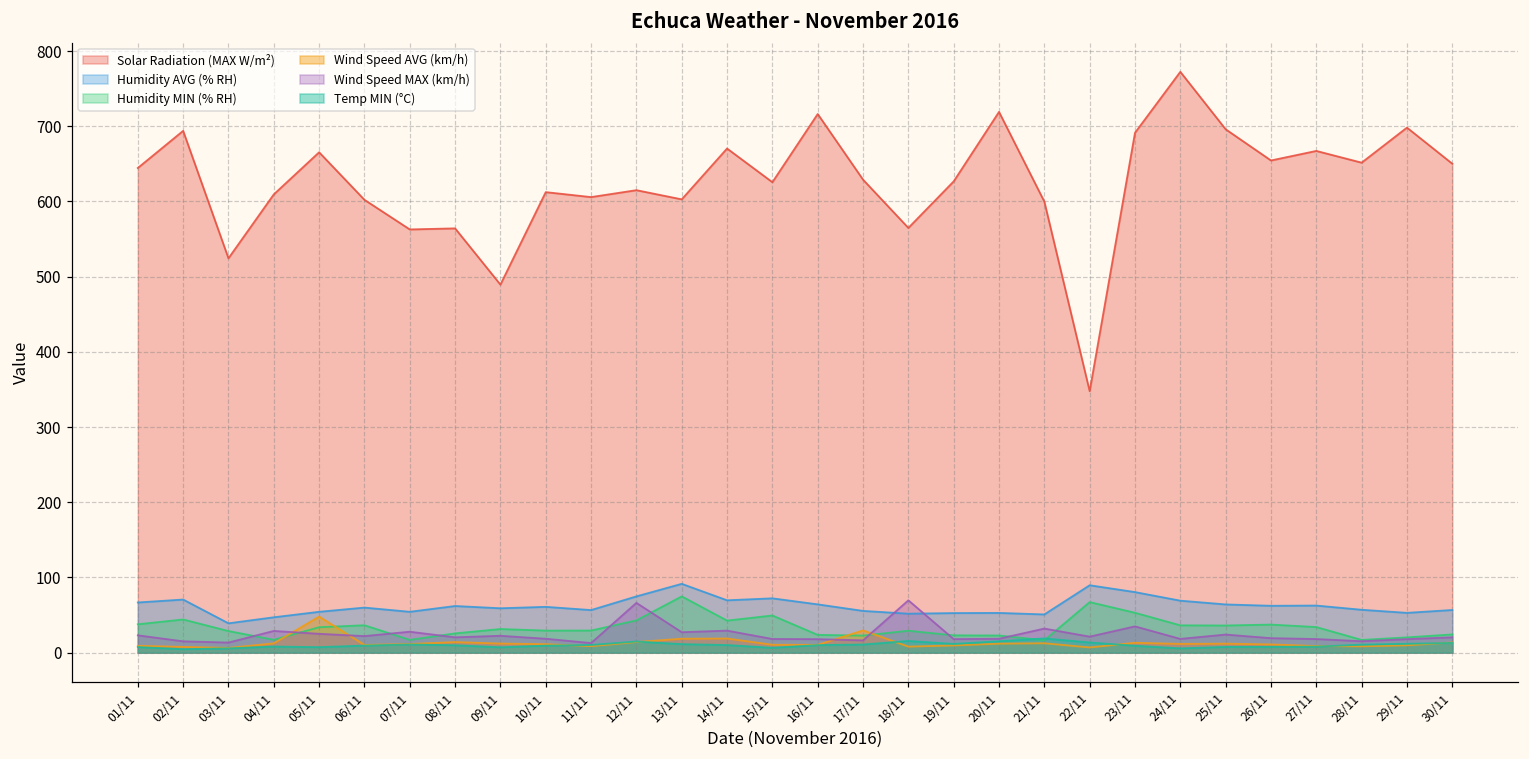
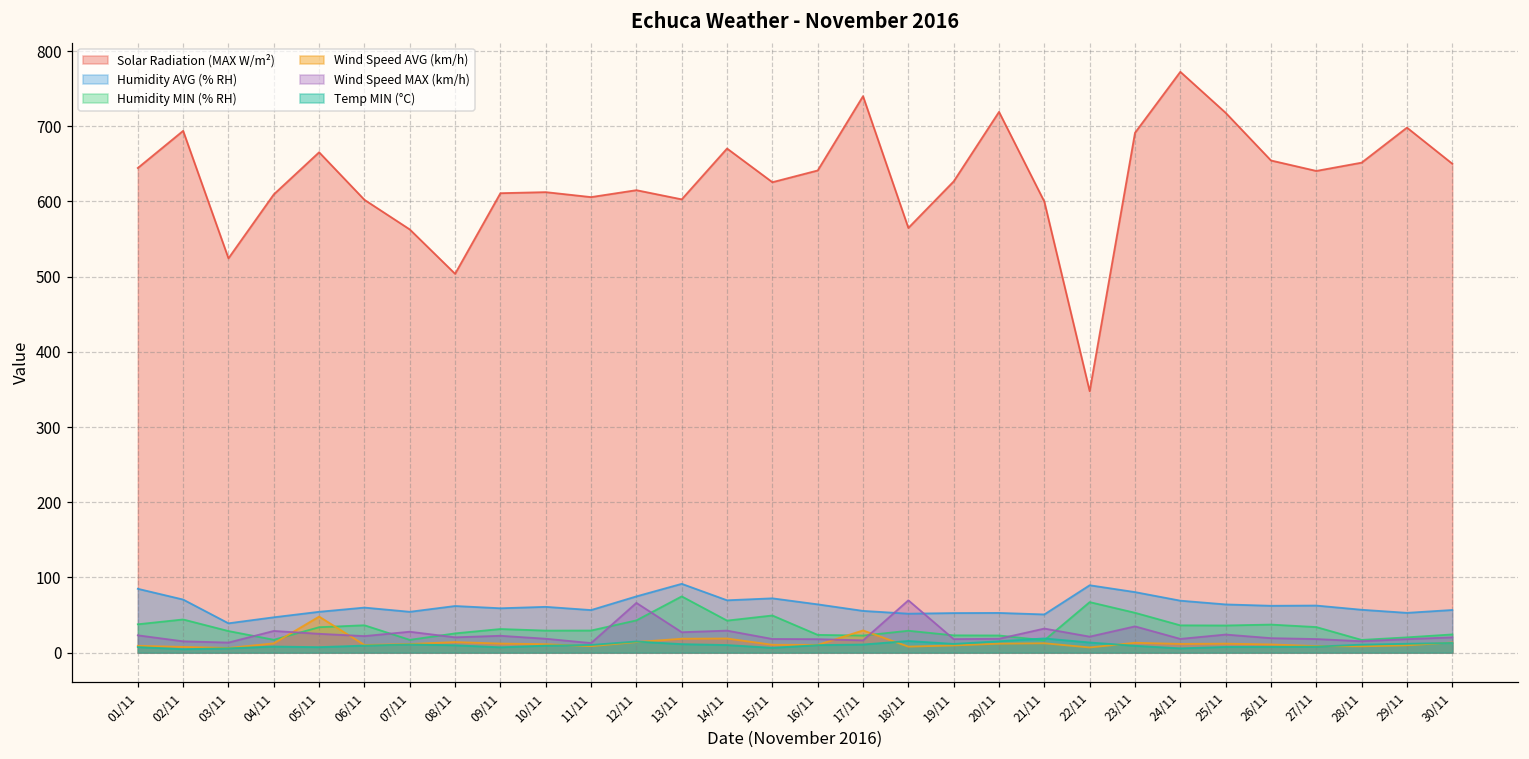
Humidity AVG (% RH), 01/11: 70 -> 80
Solar Radiation (MAX W/m²), 08/11: 560 -> 500
Solar Radiation (MAX W/m²), 09/11: 490 -> 610
Solar Radiation (MAX W/m²), 16/11: 720 -> 640
Solar Radiation (MAX W/m²), 17/11: 630 -> 740
Solar Radiation (MAX W/m²), 25/11: 700 -> 720
Solar Radiation (MAX W/m²), 27/11: 670 -> 640
